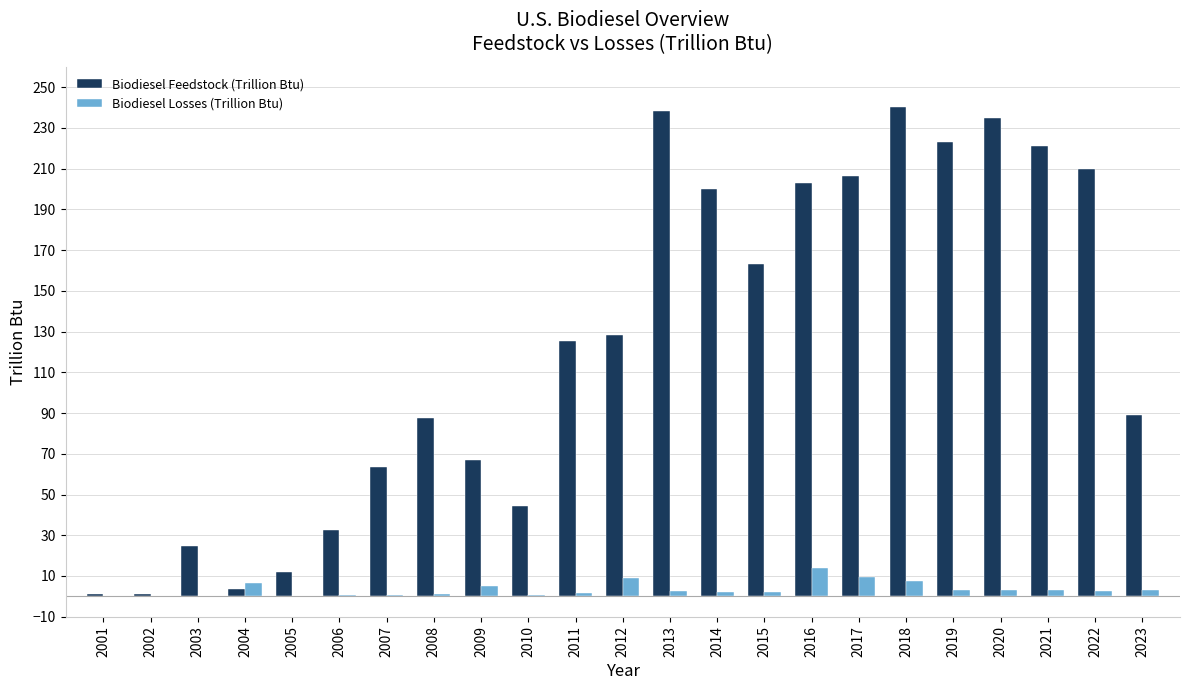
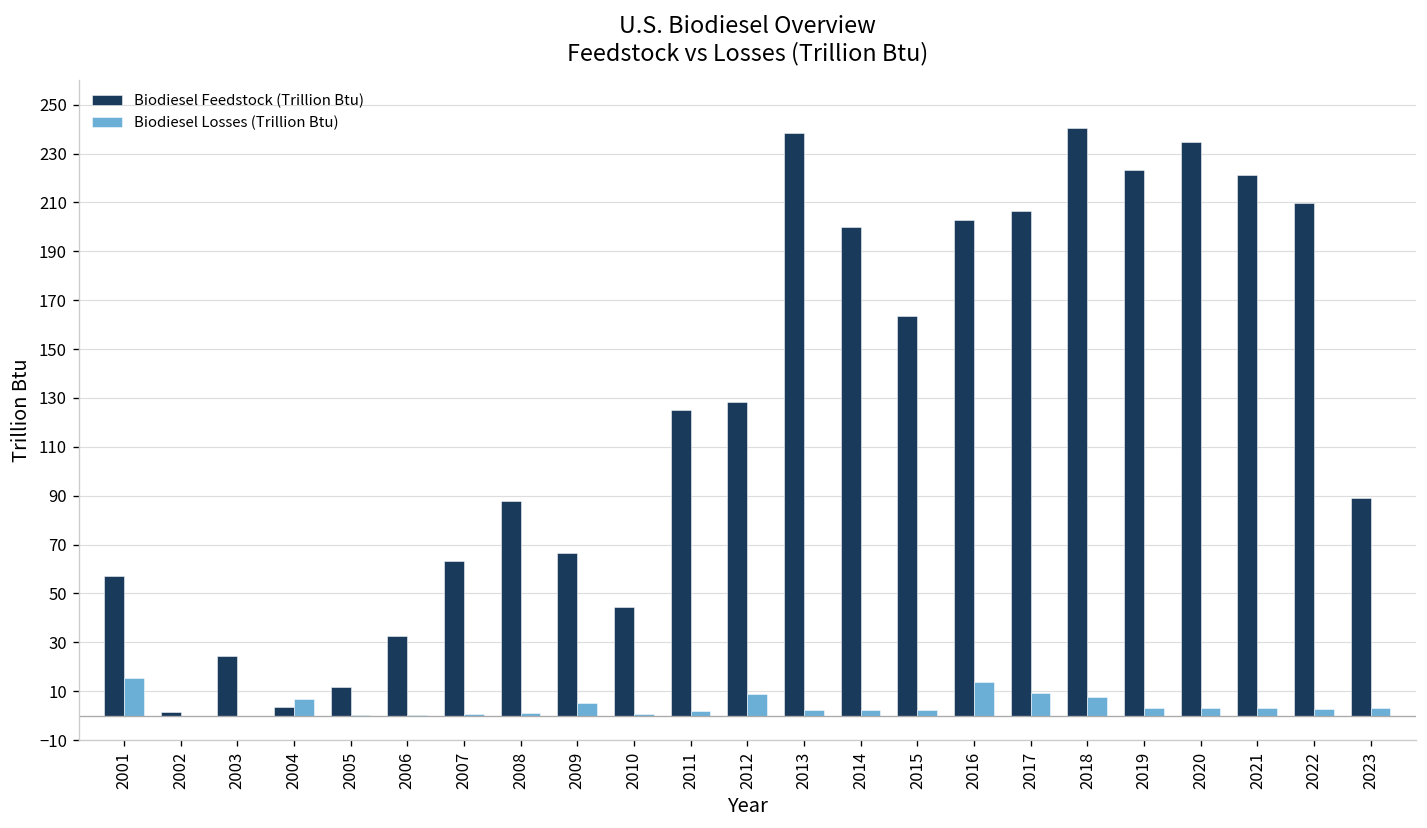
Biodiesel Feedstock (Trillion Btu), 2001: 1 -> 57
Biodiesel Losses (Trillion Btu), 2001: 0 -> 16
